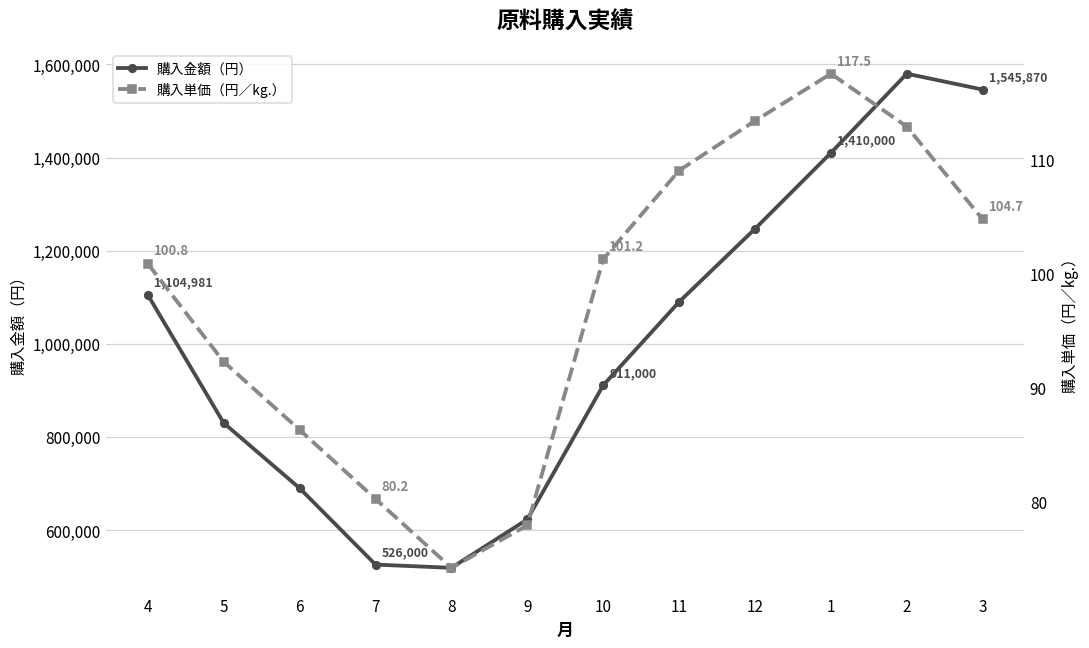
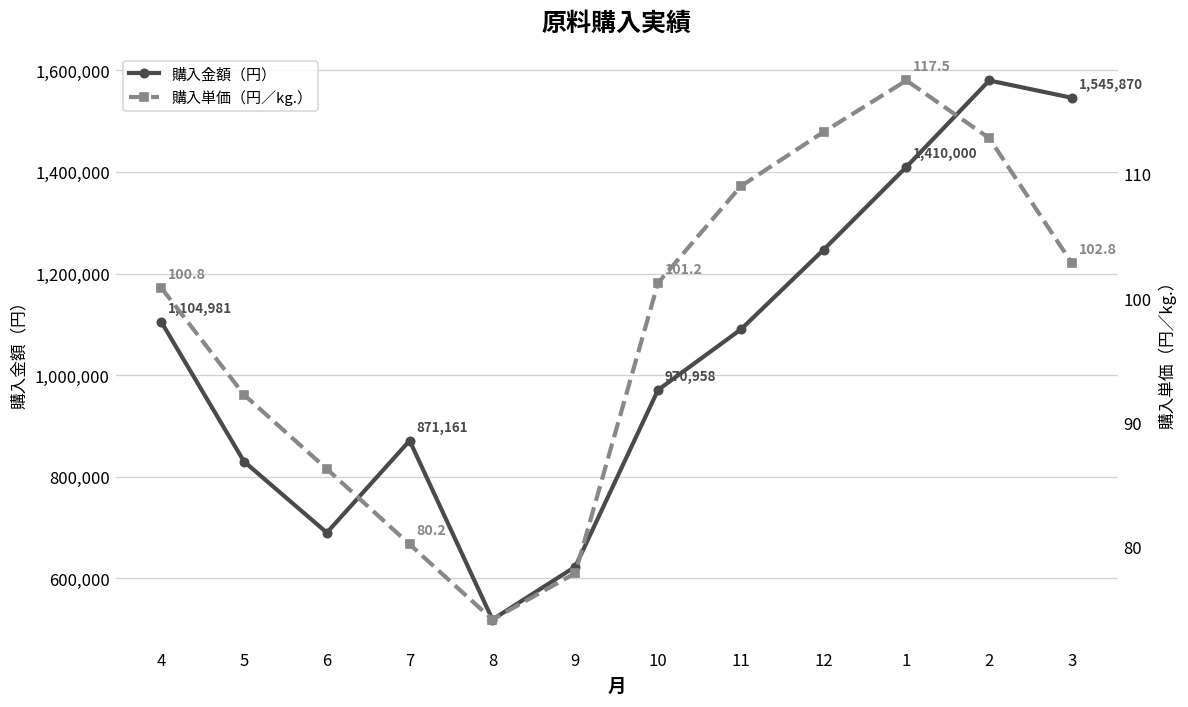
購入金額（円）, 7: 526,000 -> 871,161
購入金額（円）, 10: 911,000 -> 970,958
購入単価（円／kg.）, 3: 104.7 -> 102.8
